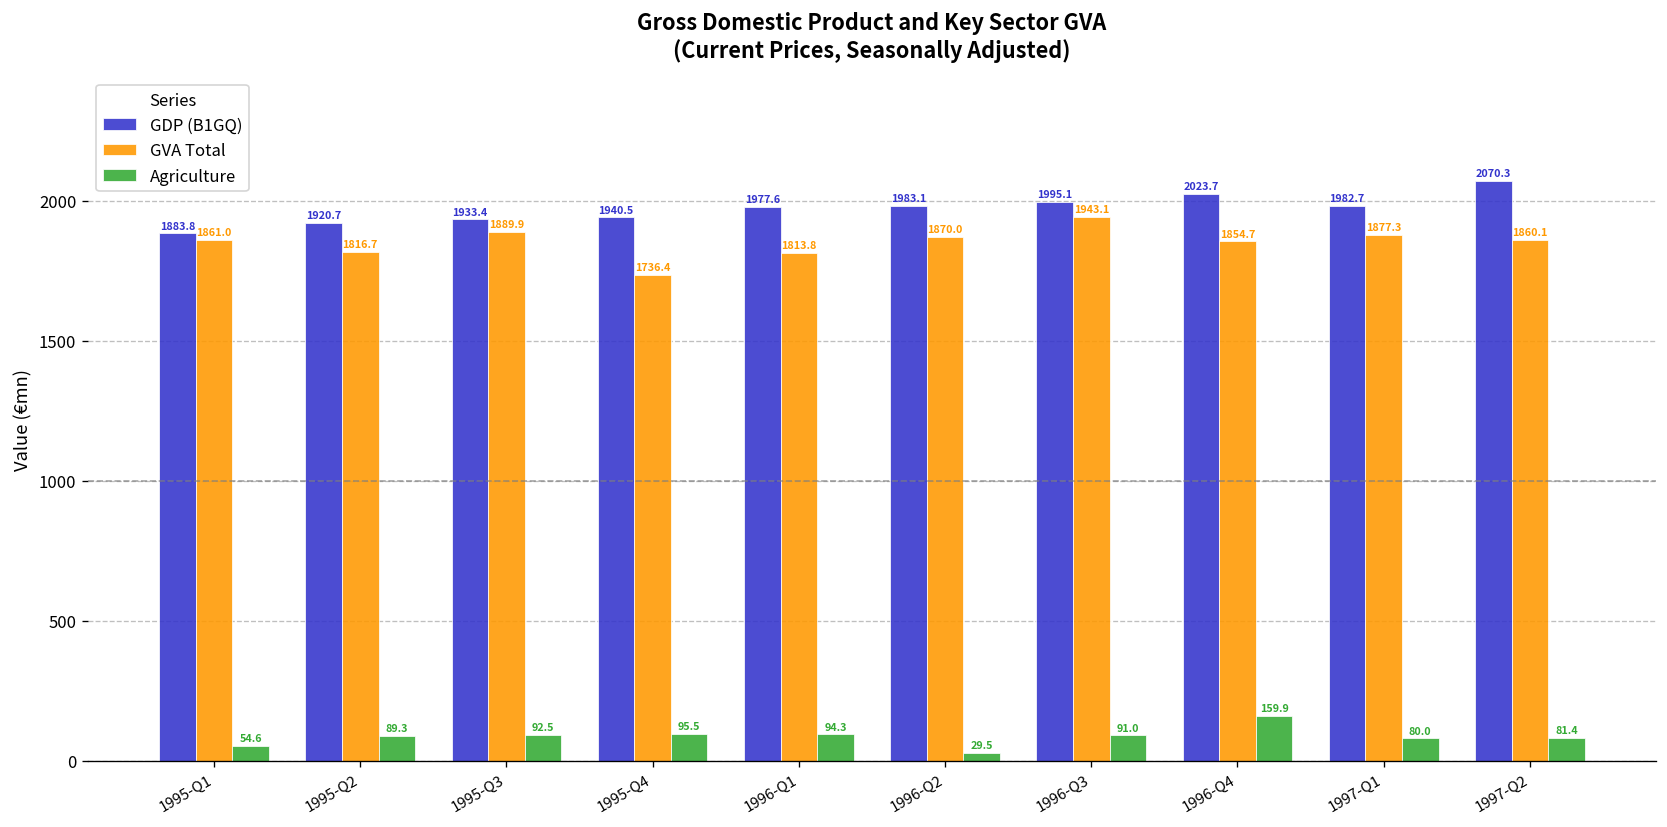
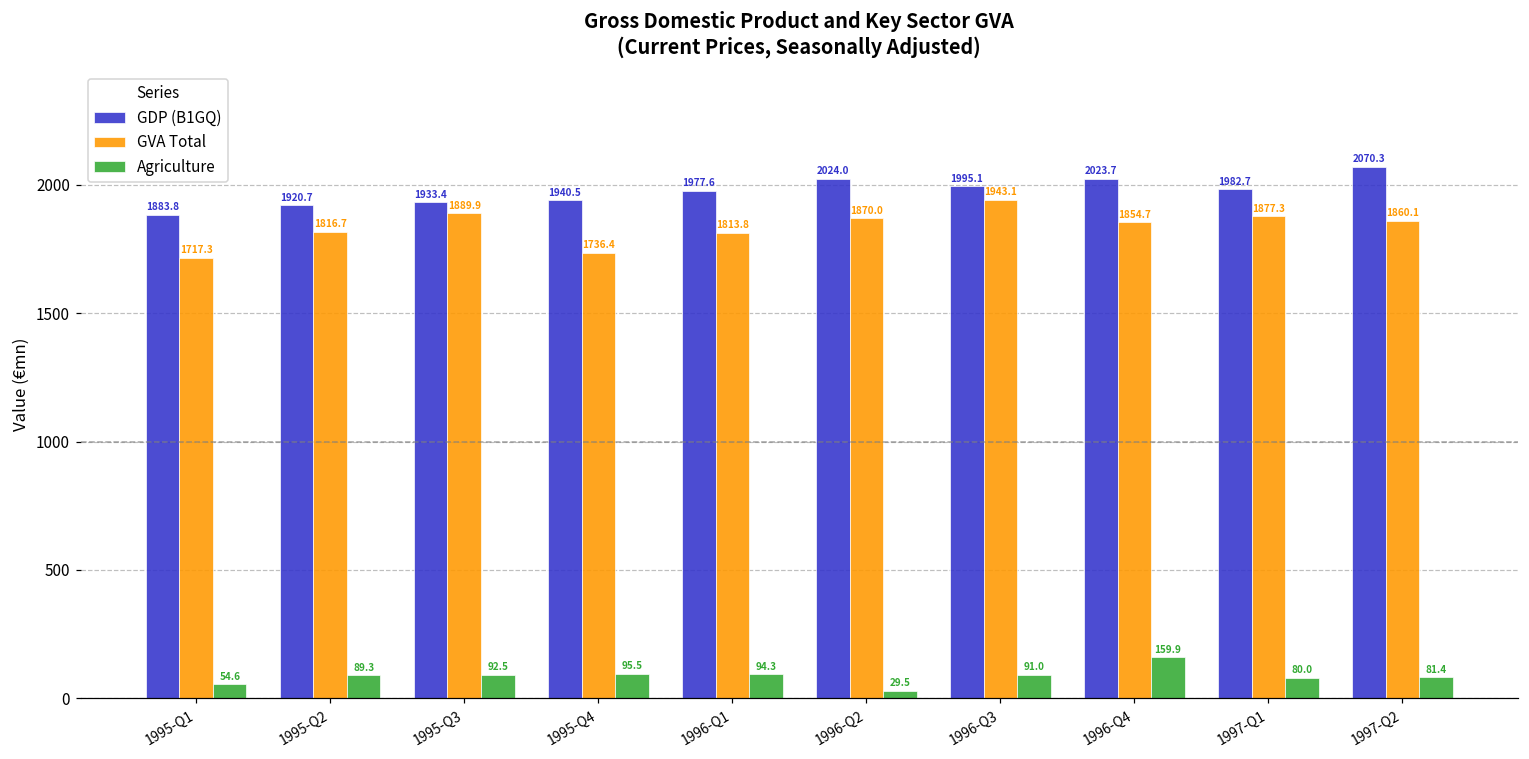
GVA Total, 1995-Q1: 1861.0 -> 1717.3
GDP (B1GQ), 1996-Q2: 1983.1 -> 2024.0
